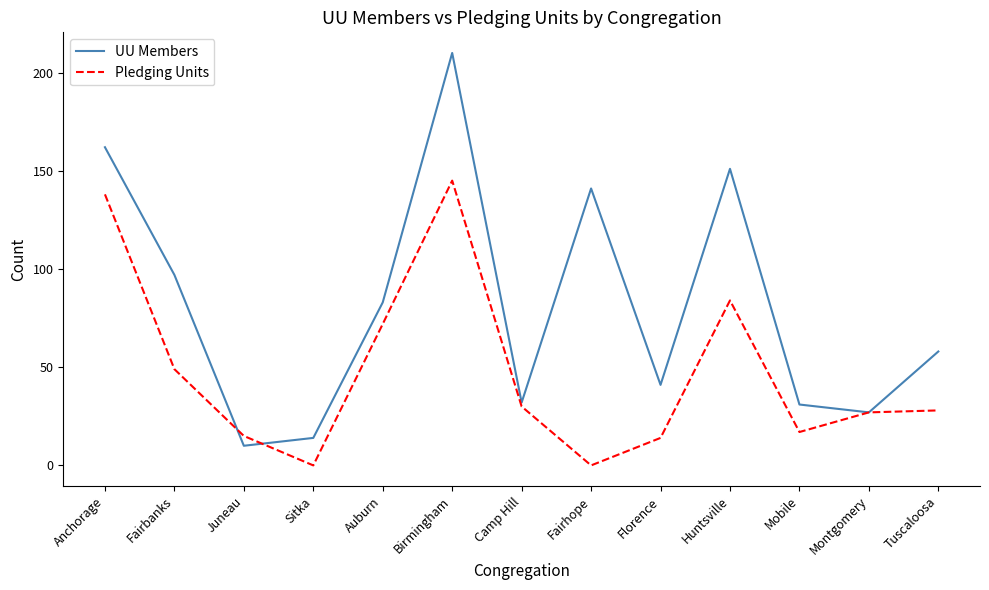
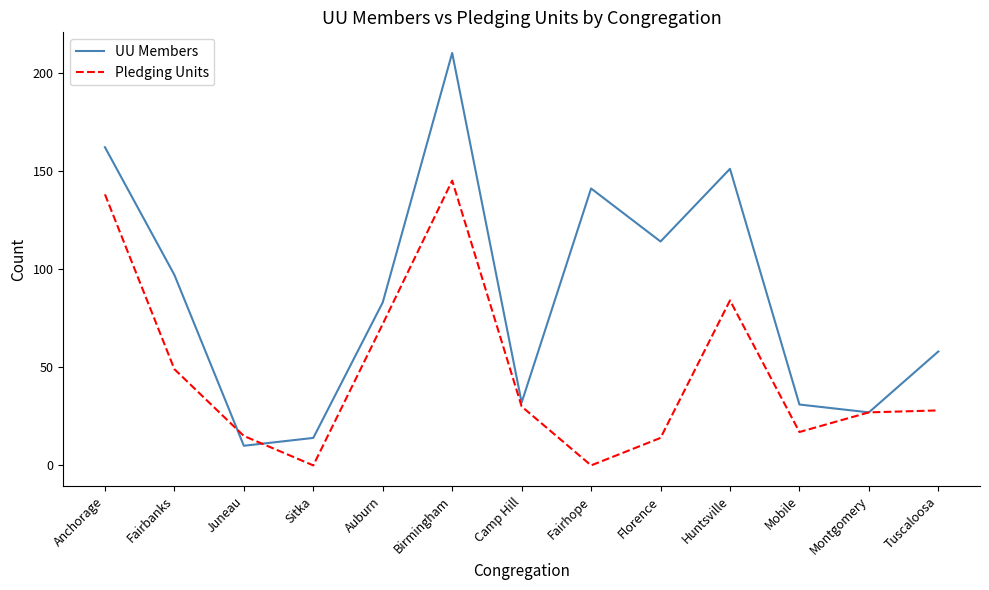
UU Members, Florence: 41 -> 114
